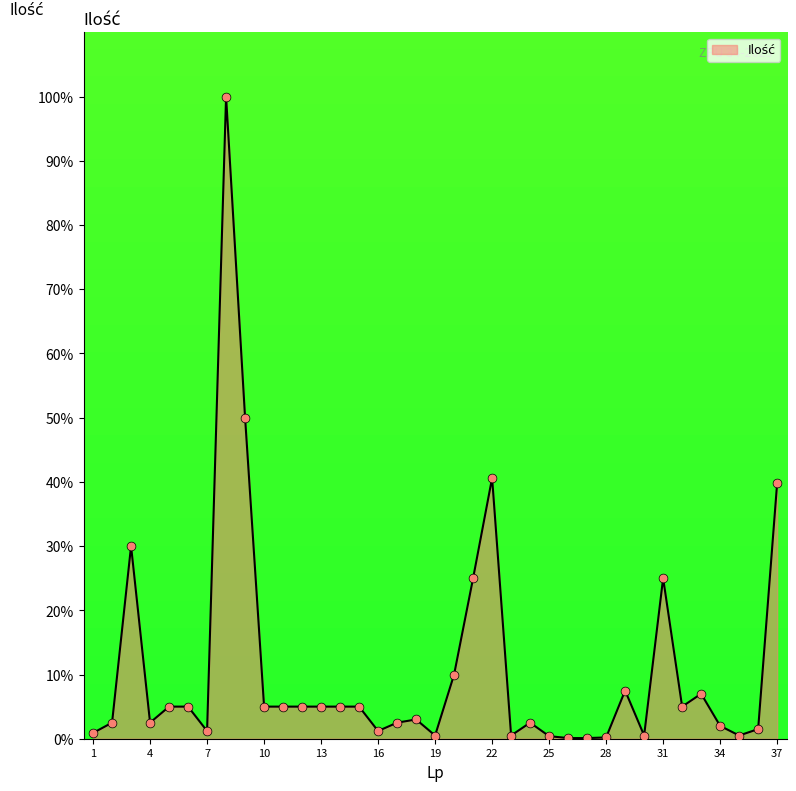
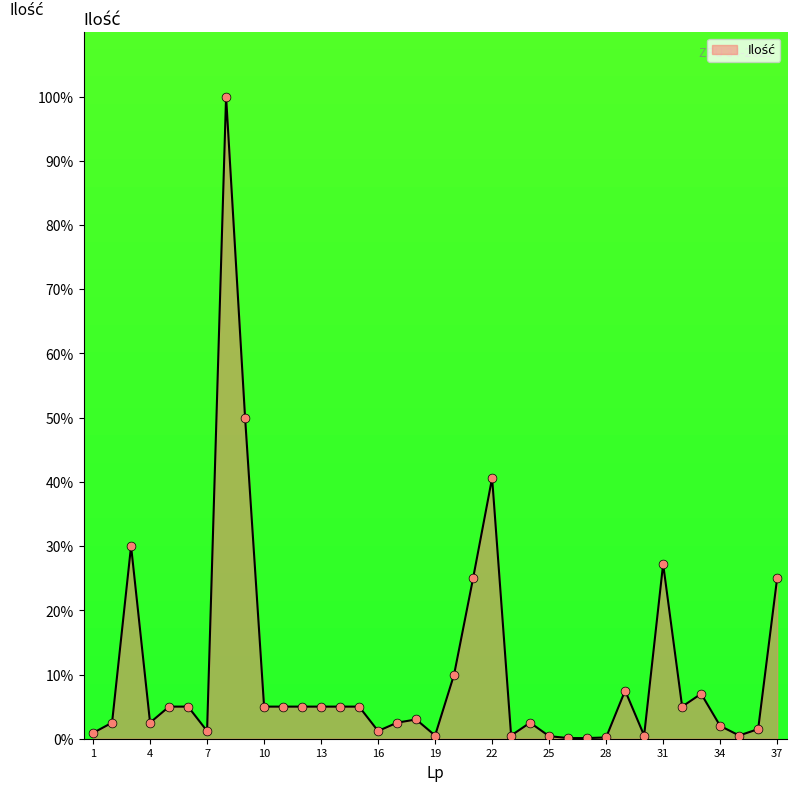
31: 25% -> 27%
37: 40% -> 25%
